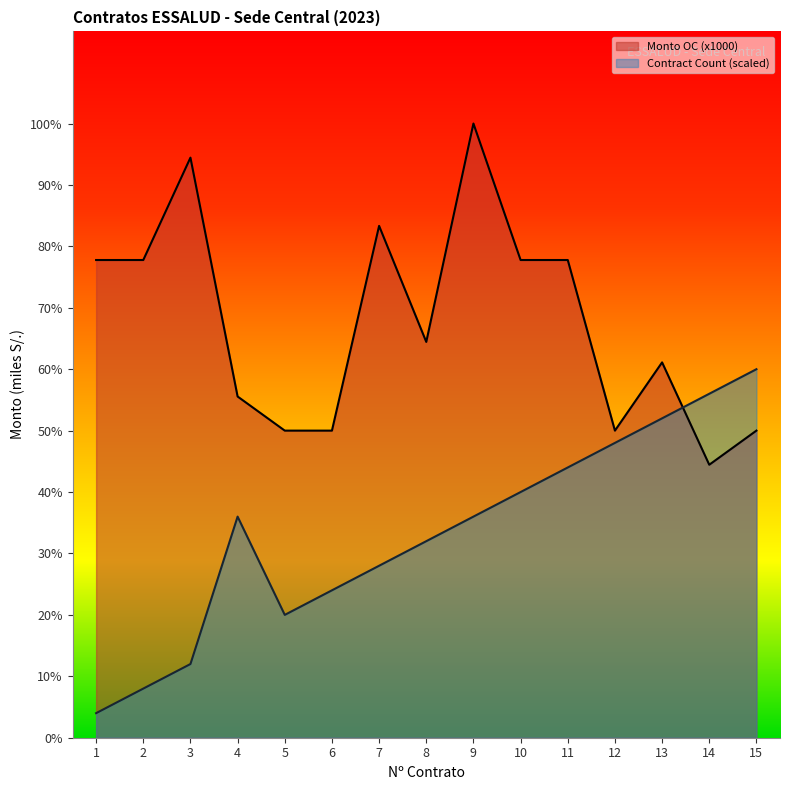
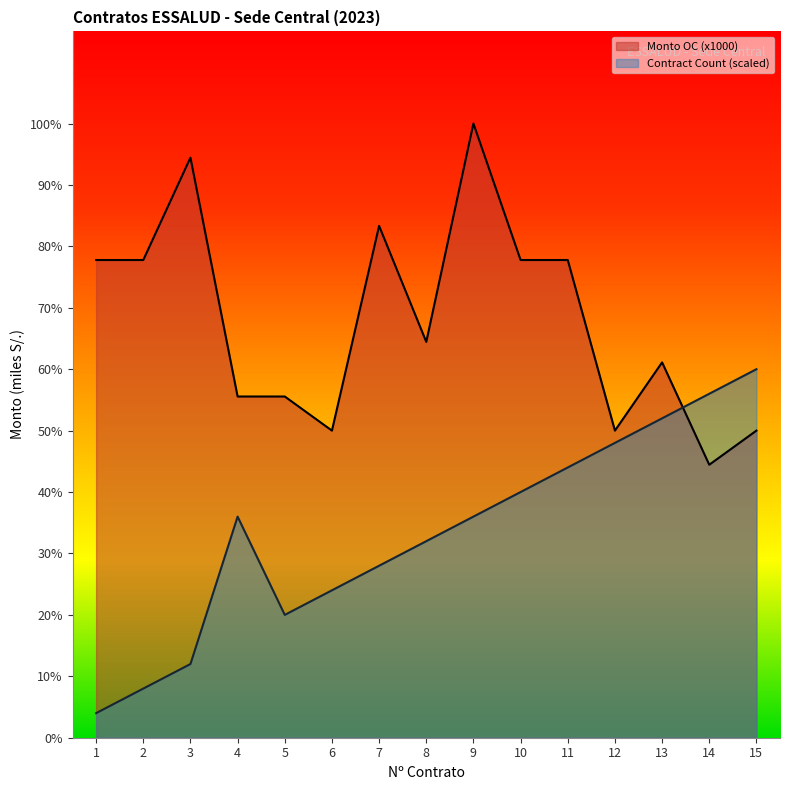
Monto OC (x1000), 5: 50% -> 56%
